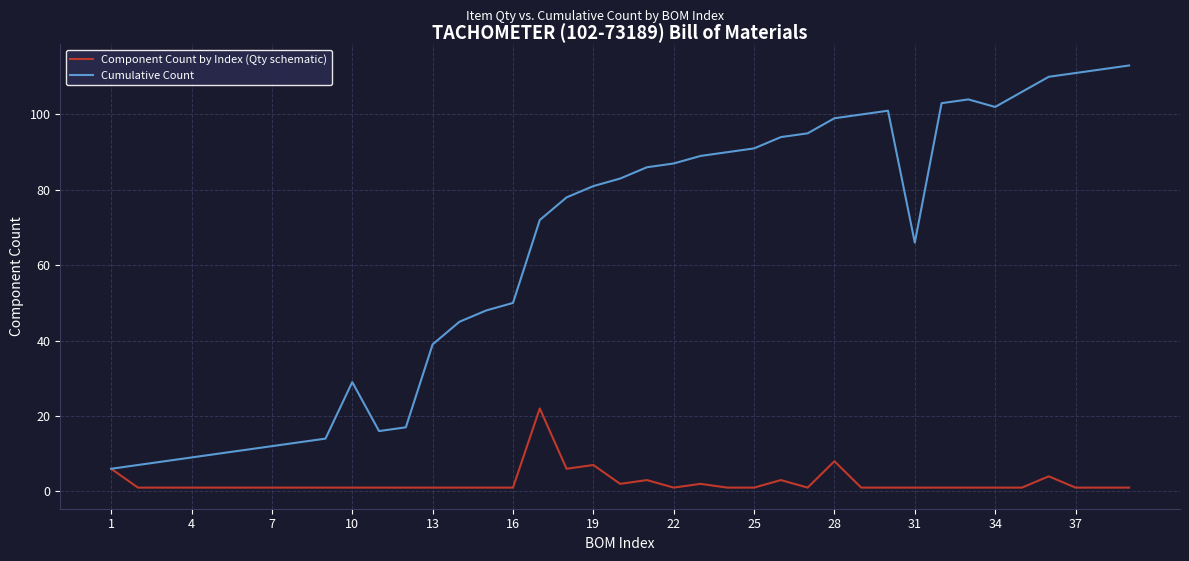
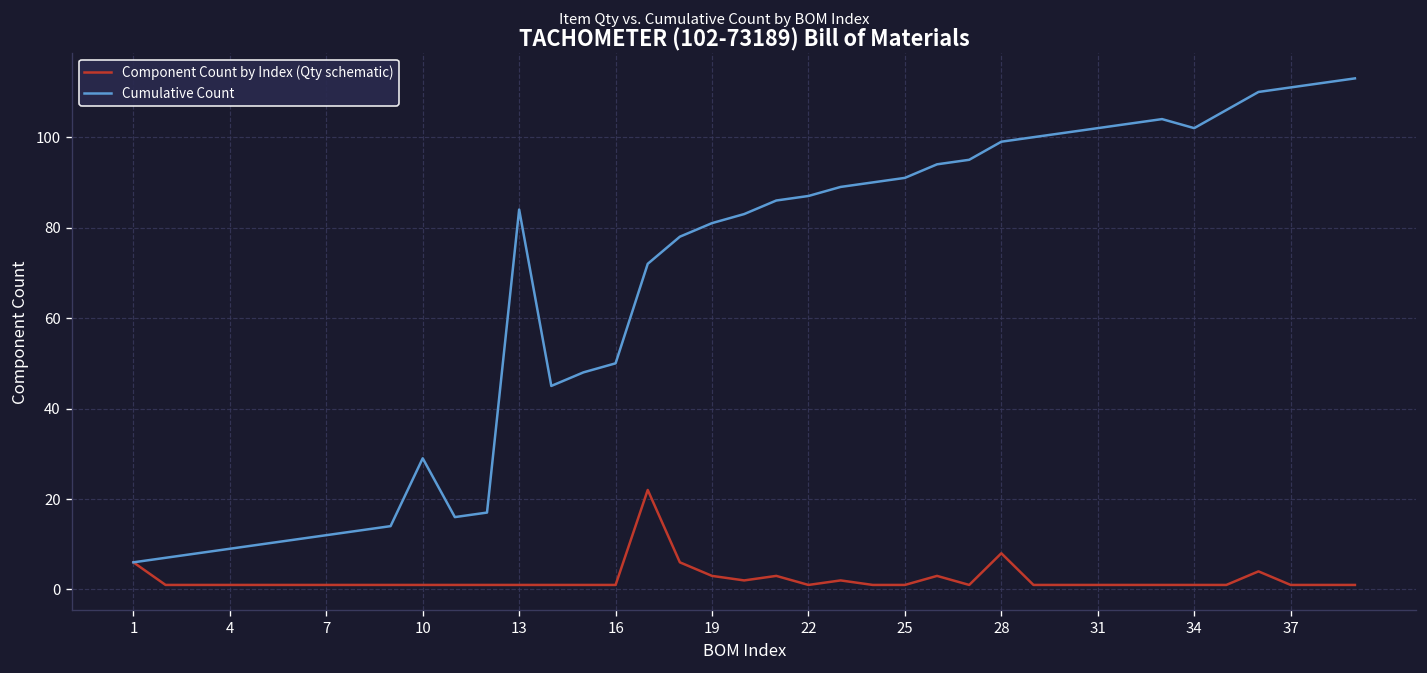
Cumulative Count, 13: 39 -> 84
Component Count by Index (Qty schematic), 19: 7 -> 3
Cumulative Count, 31: 66 -> 102
